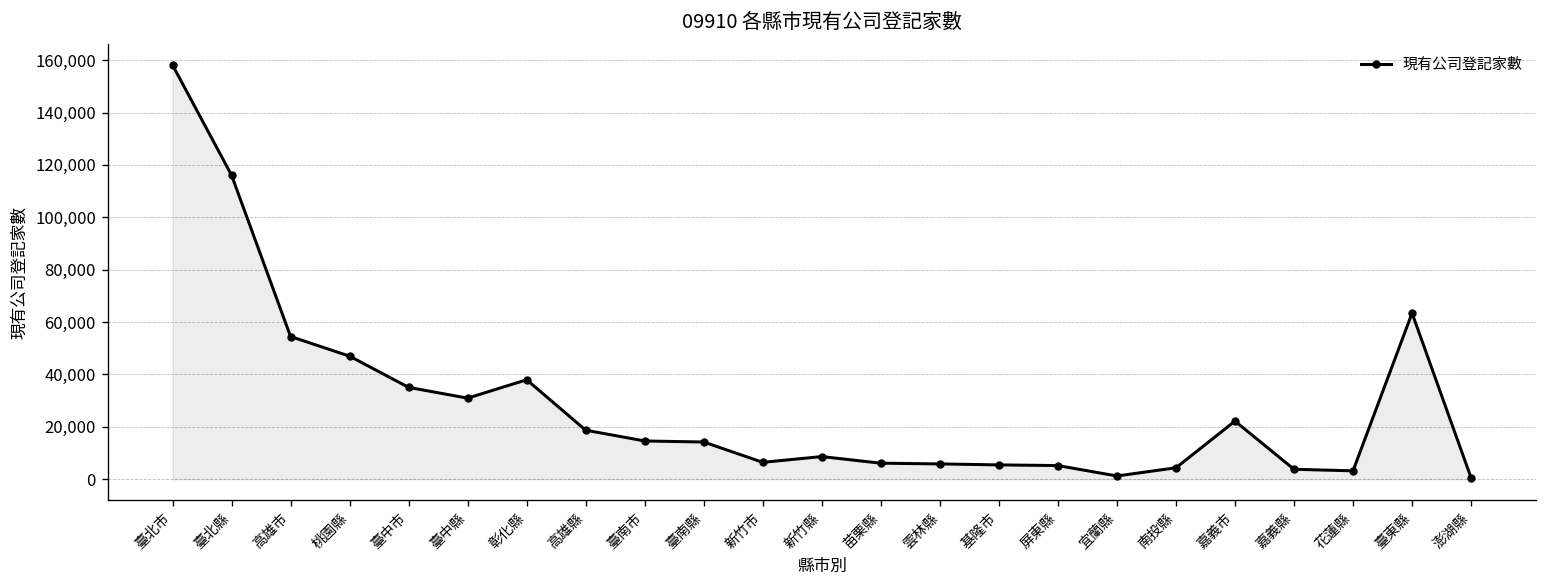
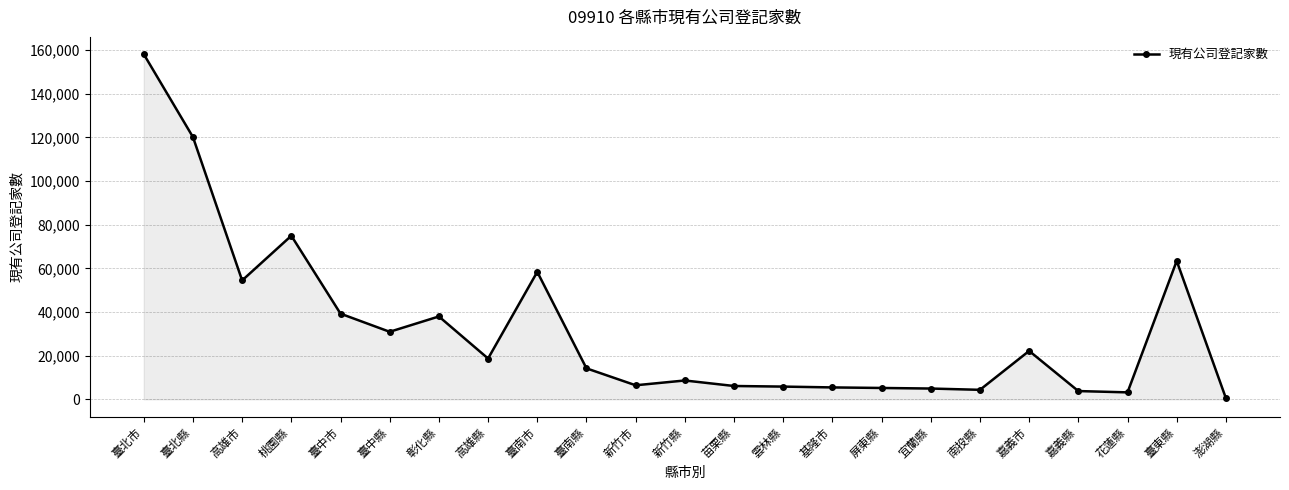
臺北縣: 116,000 -> 120,000
桃園縣: 47,000 -> 75,000
臺中市: 35,000 -> 39,000
臺南市: 15,000 -> 58,000
宜蘭縣: 1,000 -> 5,000
